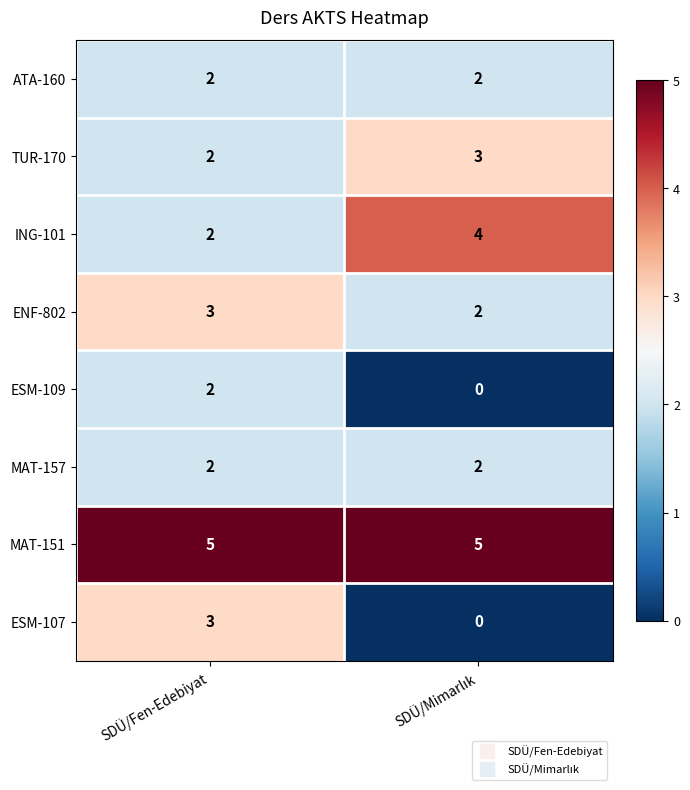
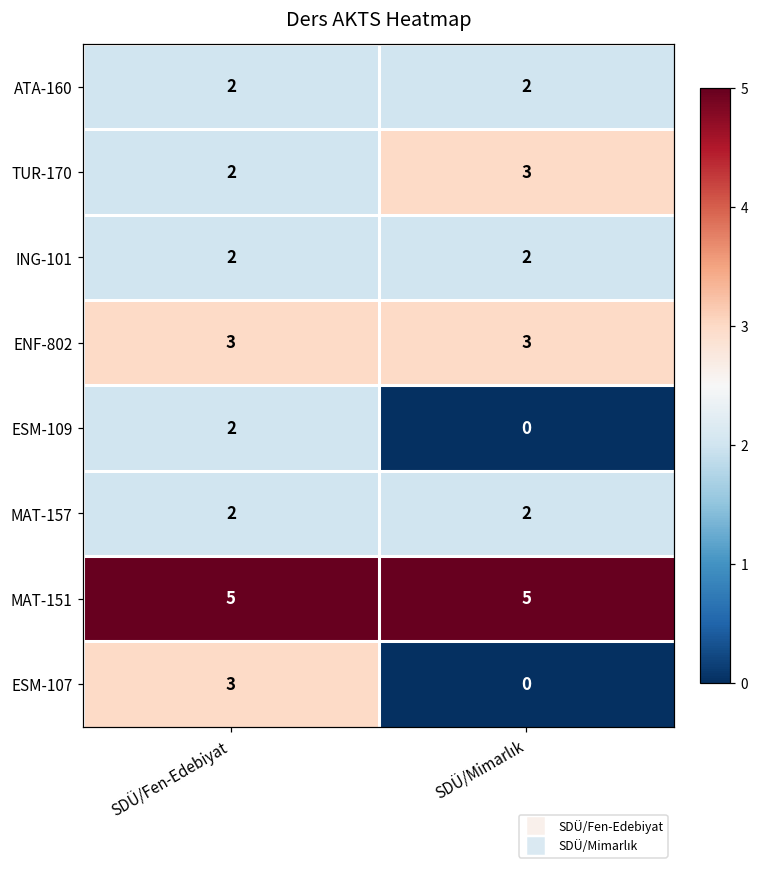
ING-101, SDÜ/Mimarlık: 4 -> 2
ENF-802, SDÜ/Mimarlık: 2 -> 3
